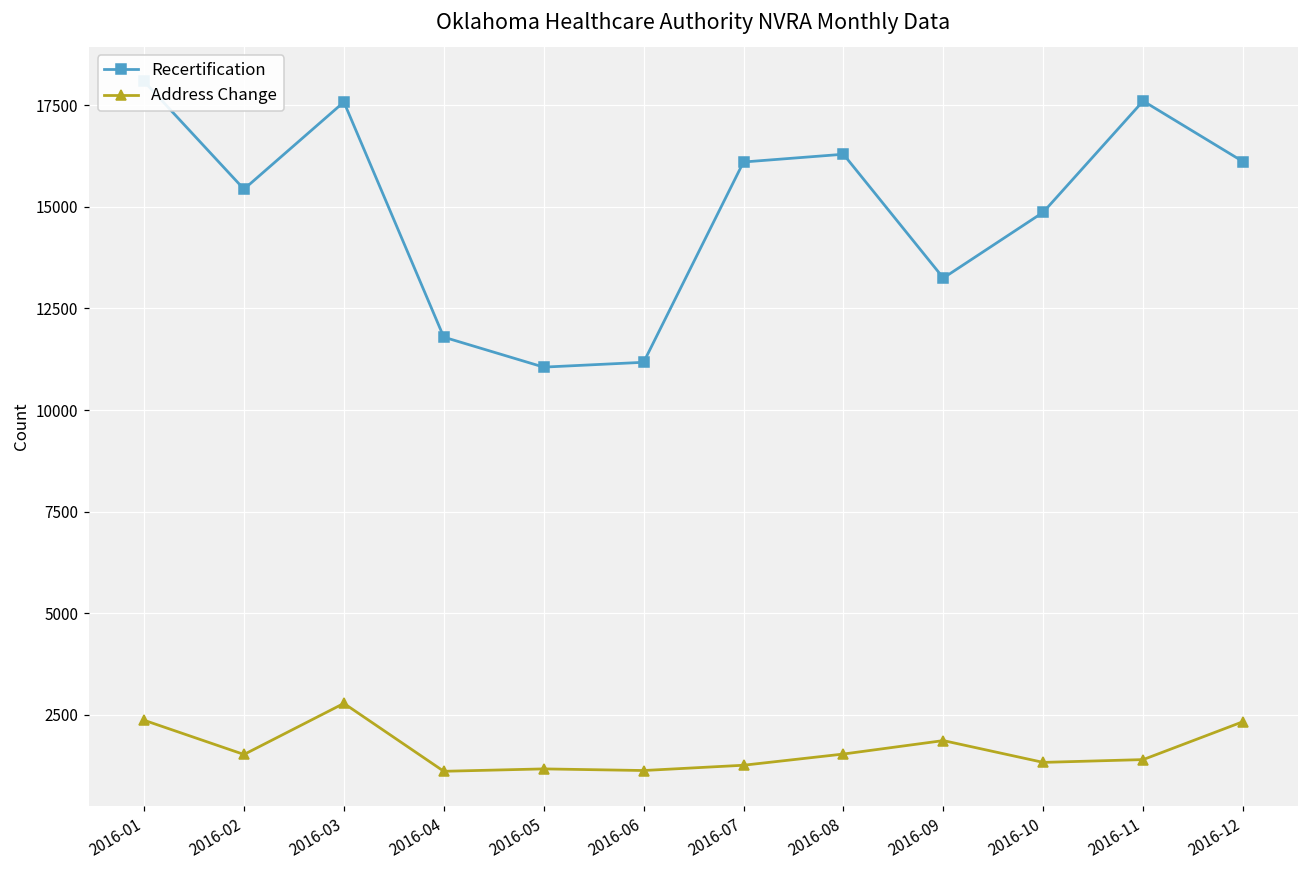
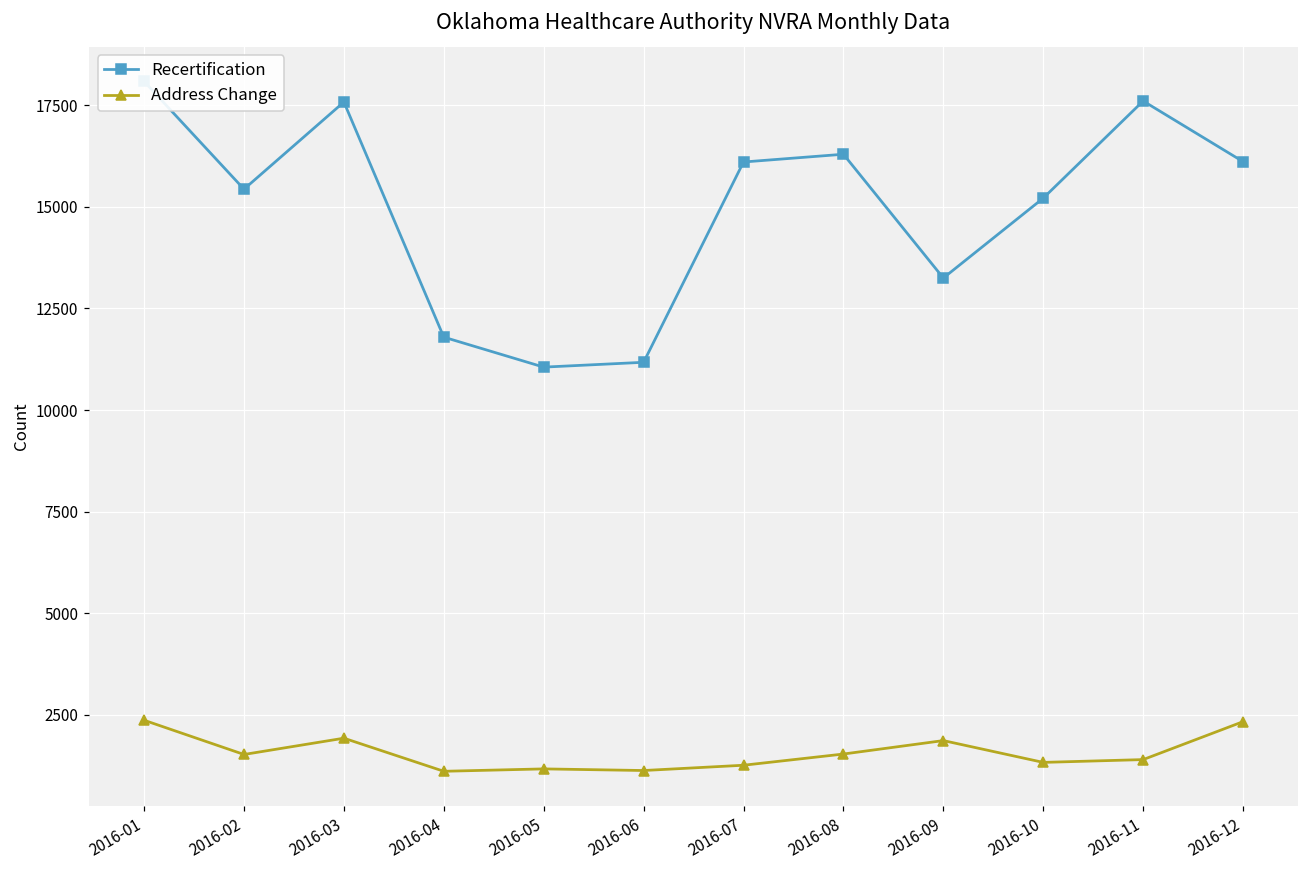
Address Change, 2016-03: 2800 -> 1900
Recertification, 2016-10: 14900 -> 15200
